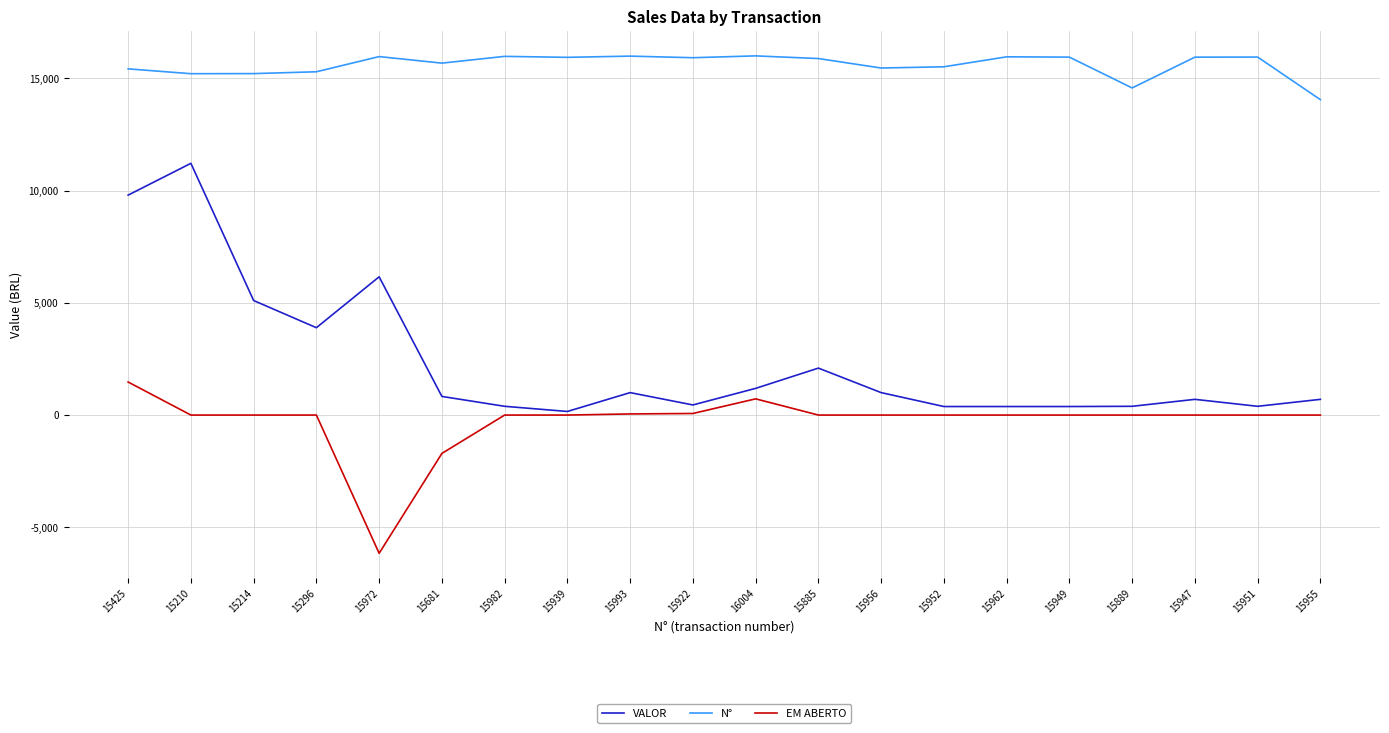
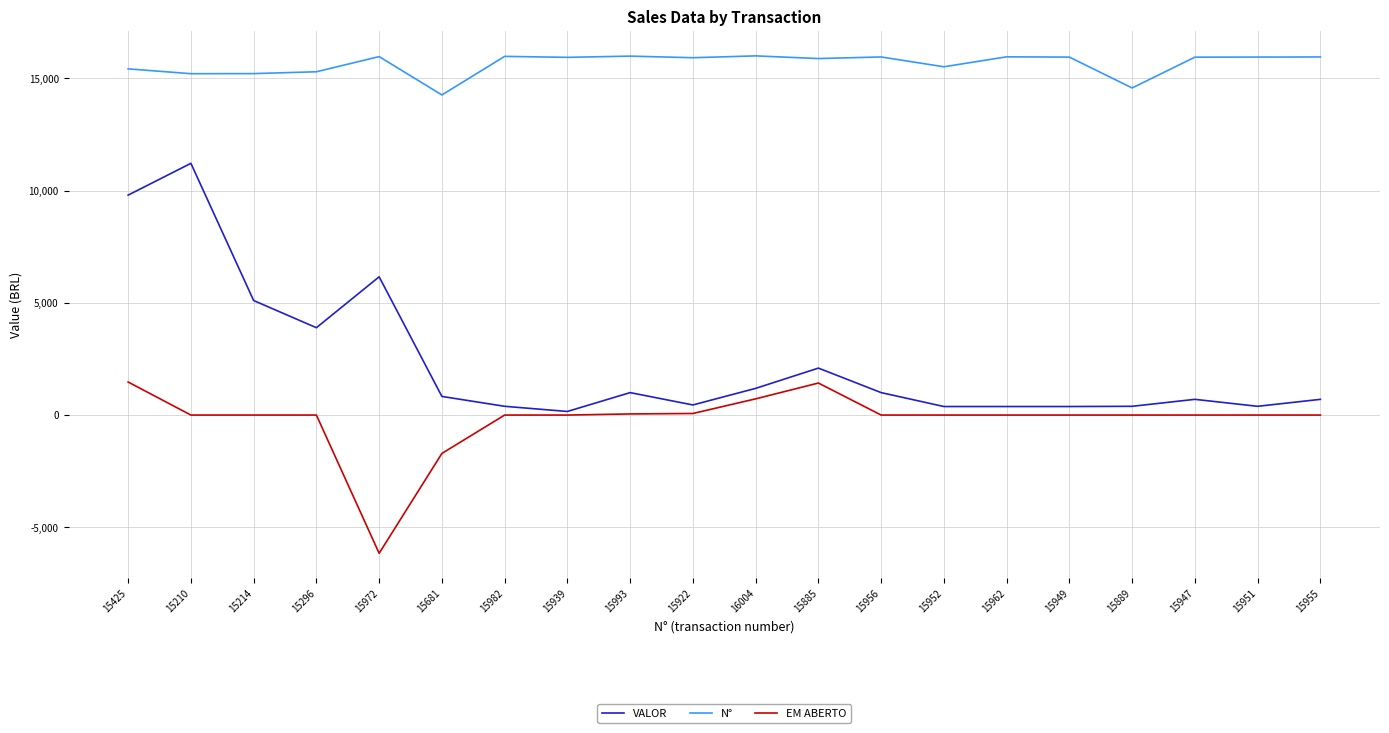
N°, 15681: 15,700 -> 14,300
EM ABERTO, 15885: 0 -> 1,400
N°, 15956: 15,500 -> 16,000
N°, 15955: 14,100 -> 16,000
